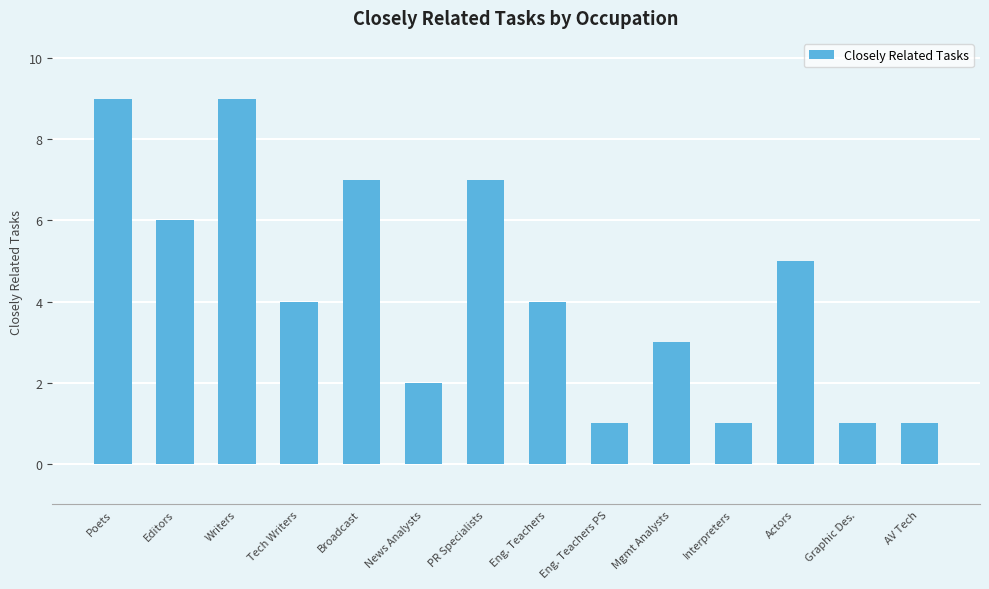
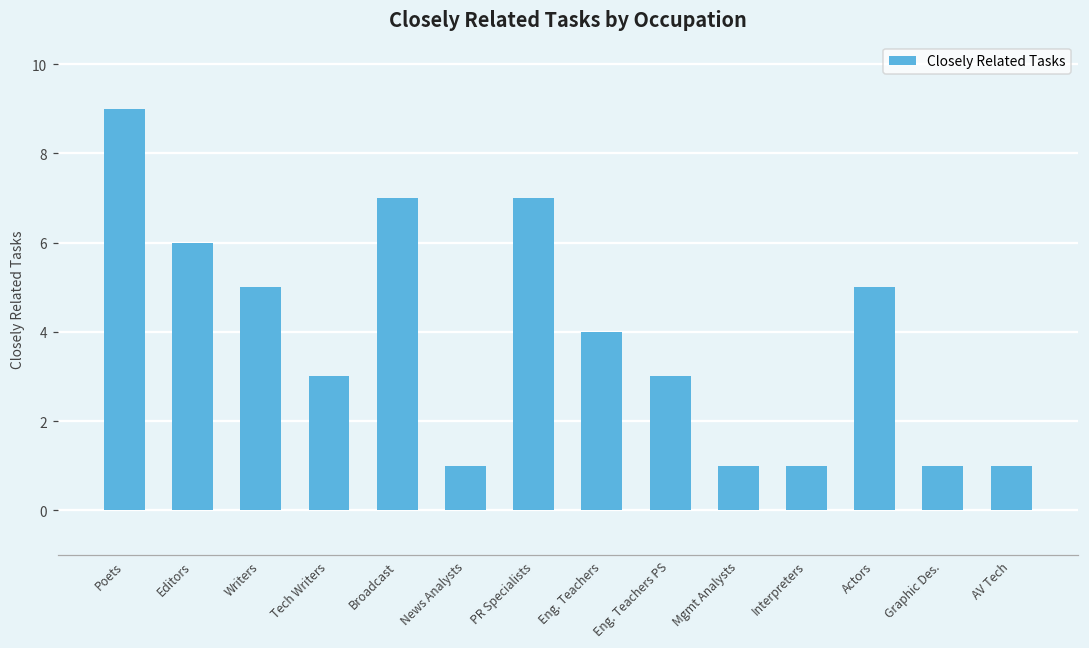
Writers: 9 -> 5
Tech Writers: 4 -> 3
News Analysts: 2 -> 1
Eng. Teachers PS: 1 -> 3
Mgmt Analysts: 3 -> 1
